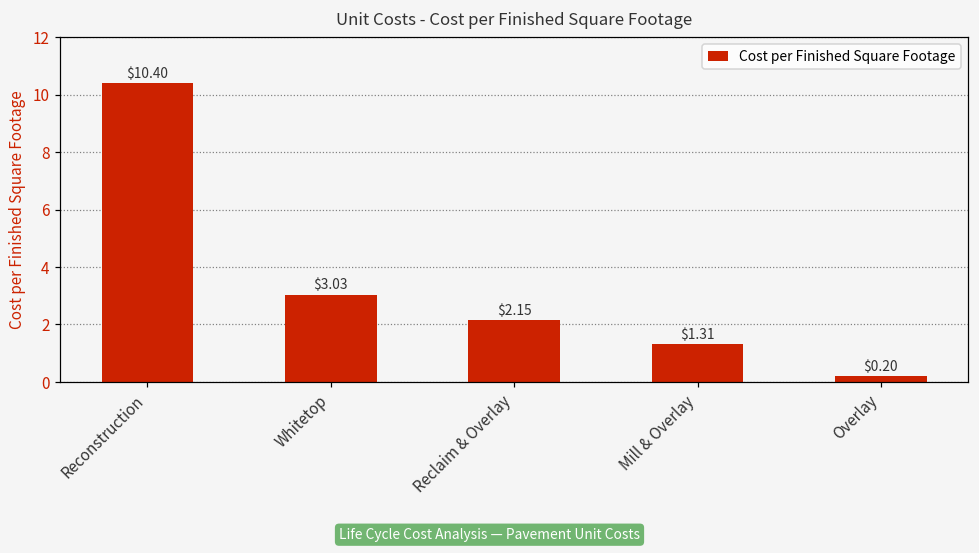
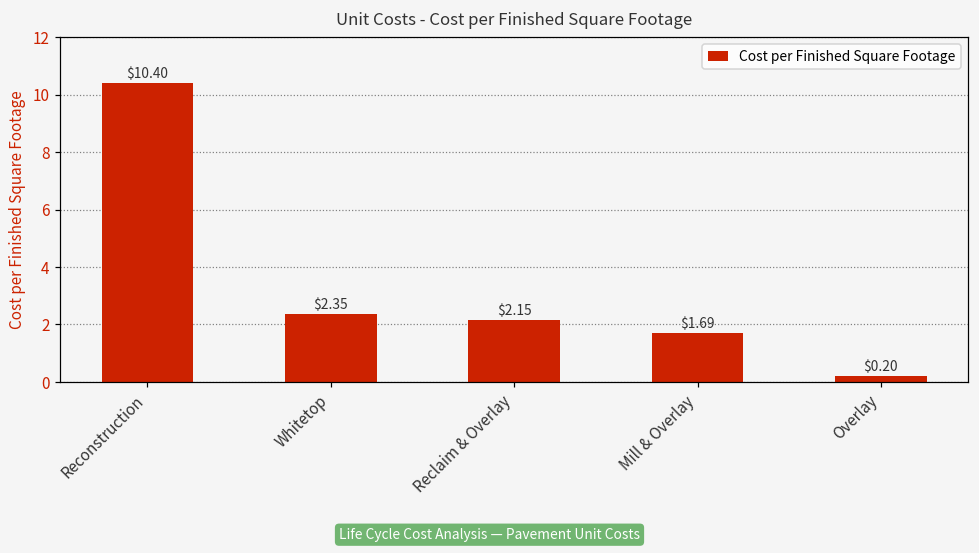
Whitetop: $3.03 -> $2.35
Mill & Overlay: $1.31 -> $1.69
